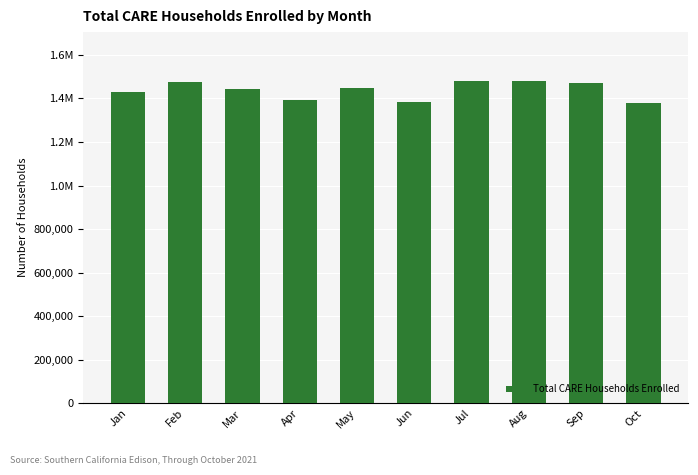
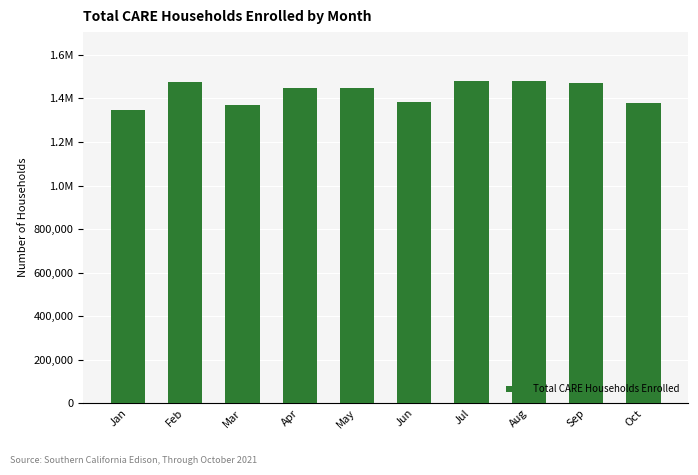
Jan: 1,430,000 -> 1,350,000
Mar: 1,450,000 -> 1,370,000
Apr: 1,390,000 -> 1,450,000
